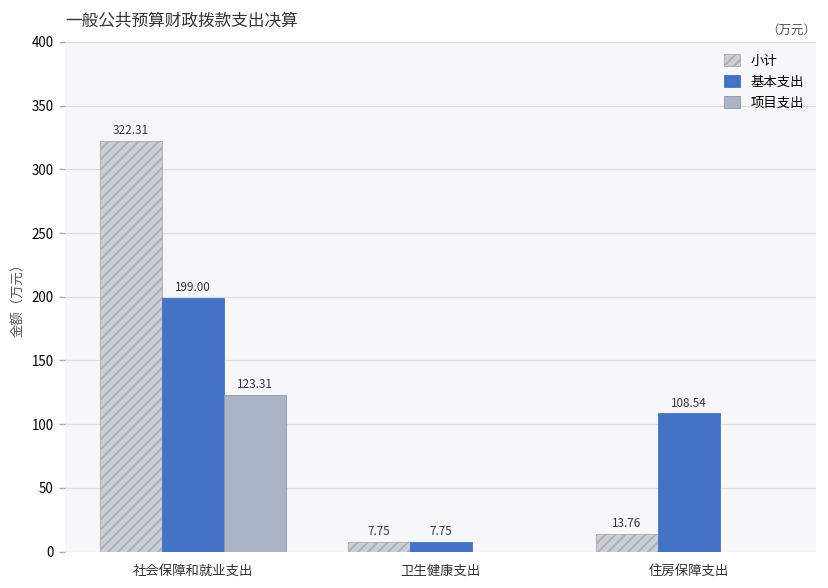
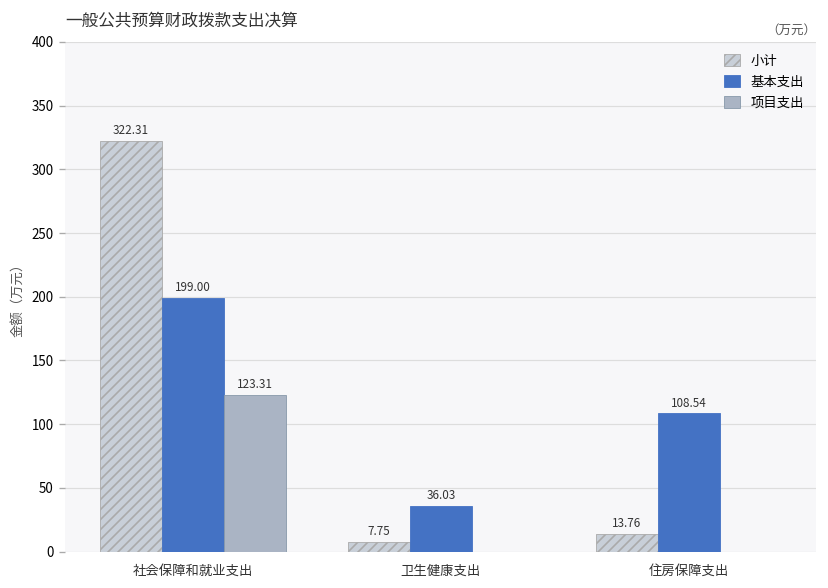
基本支出, 卫生健康支出: 7.75 -> 36.03
